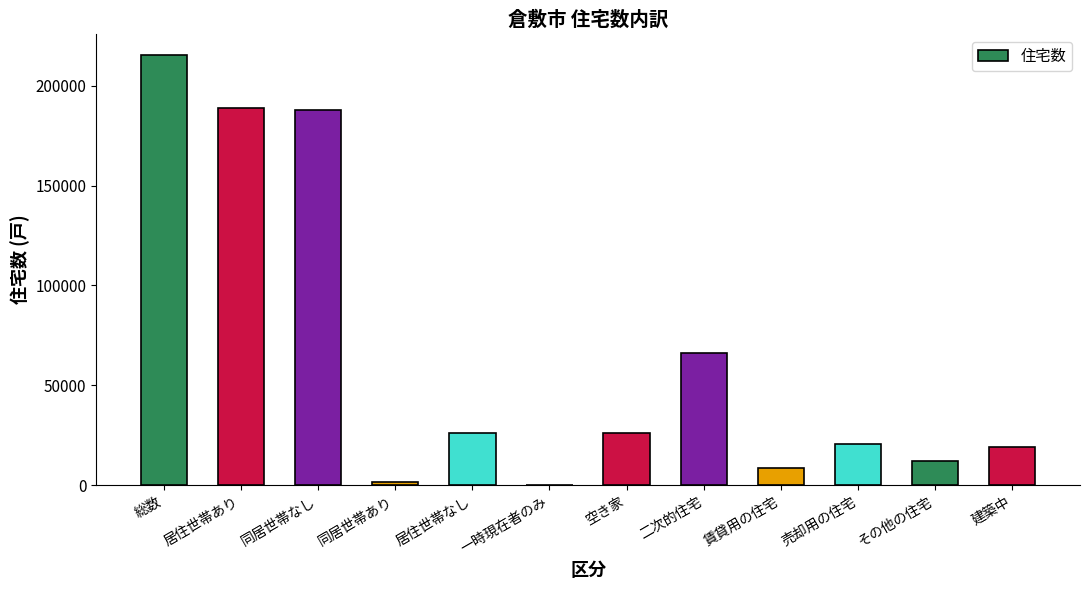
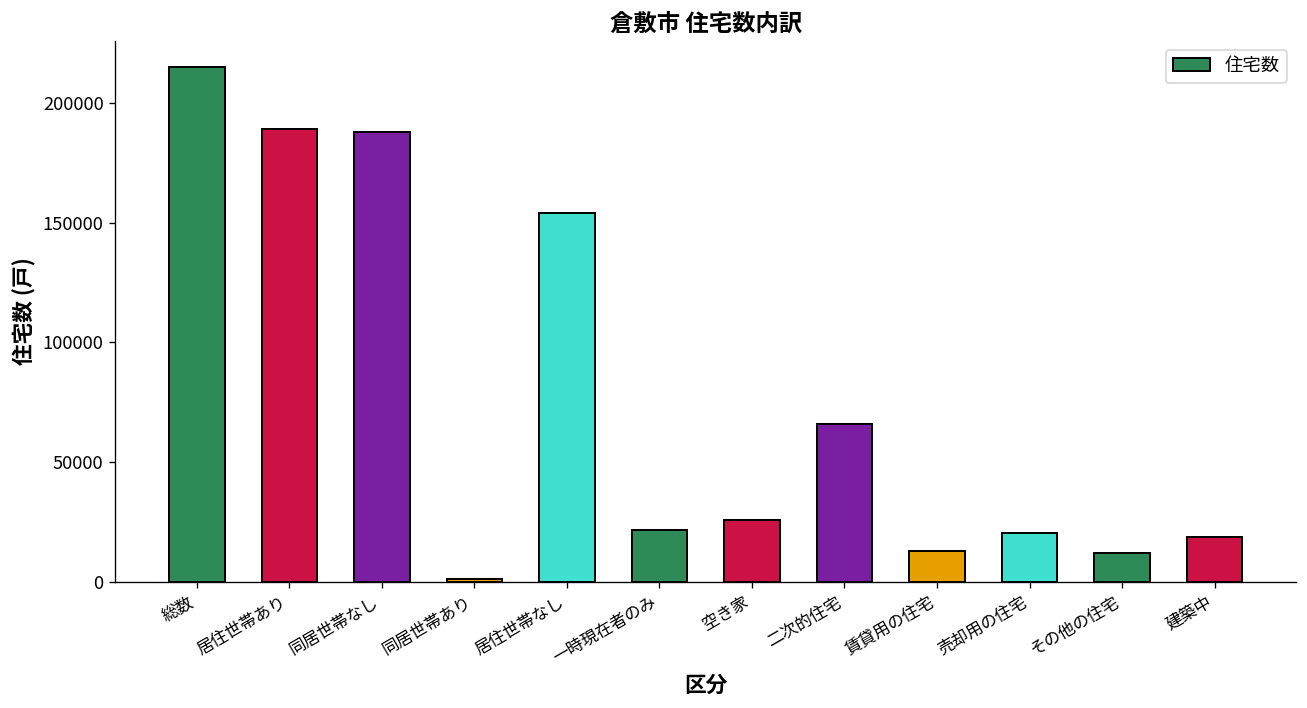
居住世帯なし: 26000 -> 154000
一時現在者のみ: 0 -> 22000
賃貸用の住宅: 8000 -> 13000
